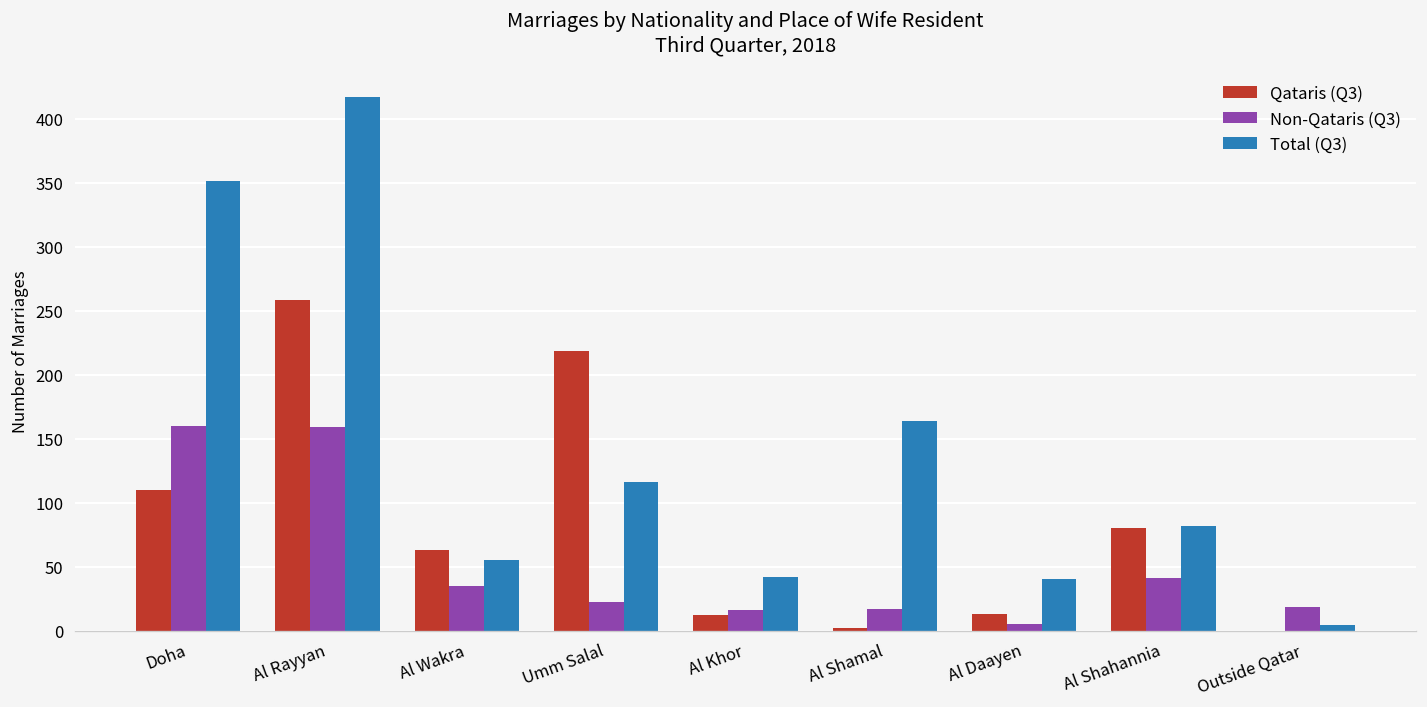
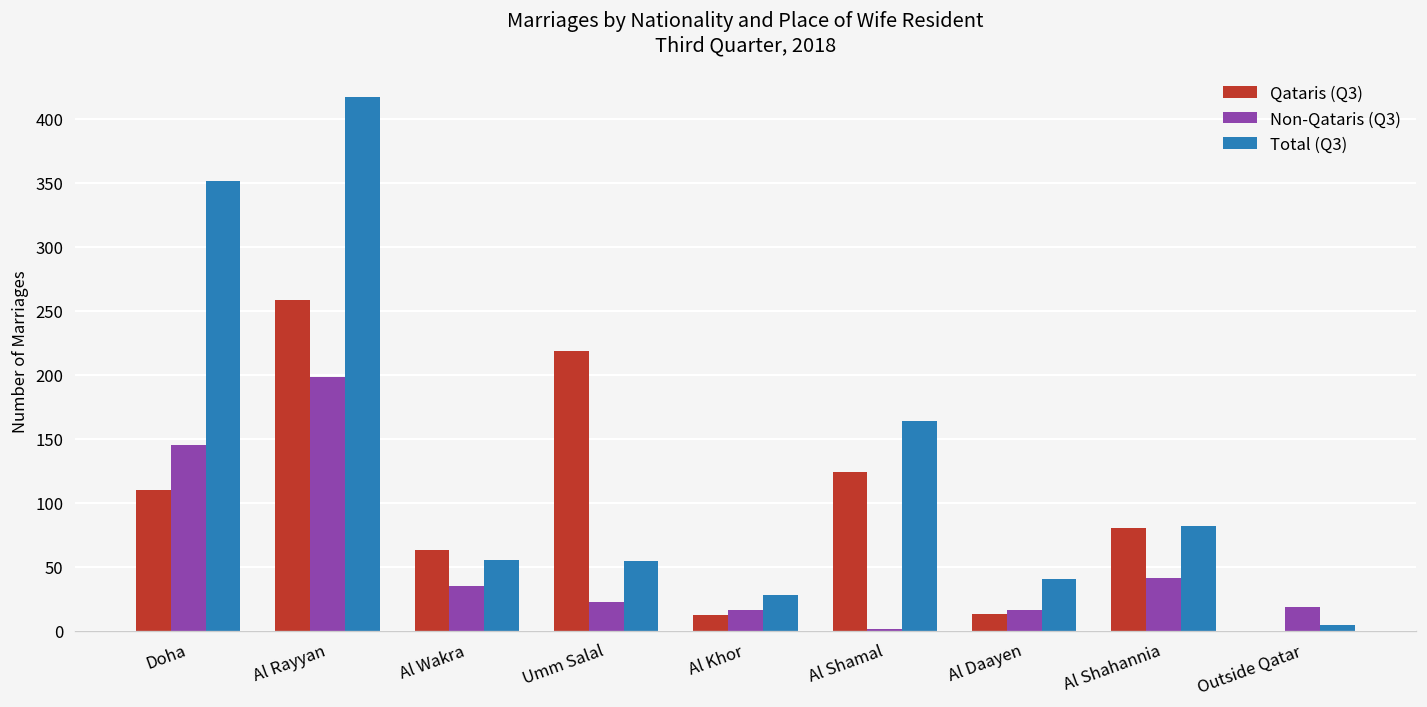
Non-Qataris (Q3), Doha: 160 -> 145
Non-Qataris (Q3), Al Rayyan: 159 -> 198
Total (Q3), Umm Salal: 116 -> 54
Total (Q3), Al Khor: 42 -> 28
Qataris (Q3), Al Shamal: 2 -> 124
Non-Qataris (Q3), Al Shamal: 17 -> 1
Non-Qataris (Q3), Al Daayen: 5 -> 16
